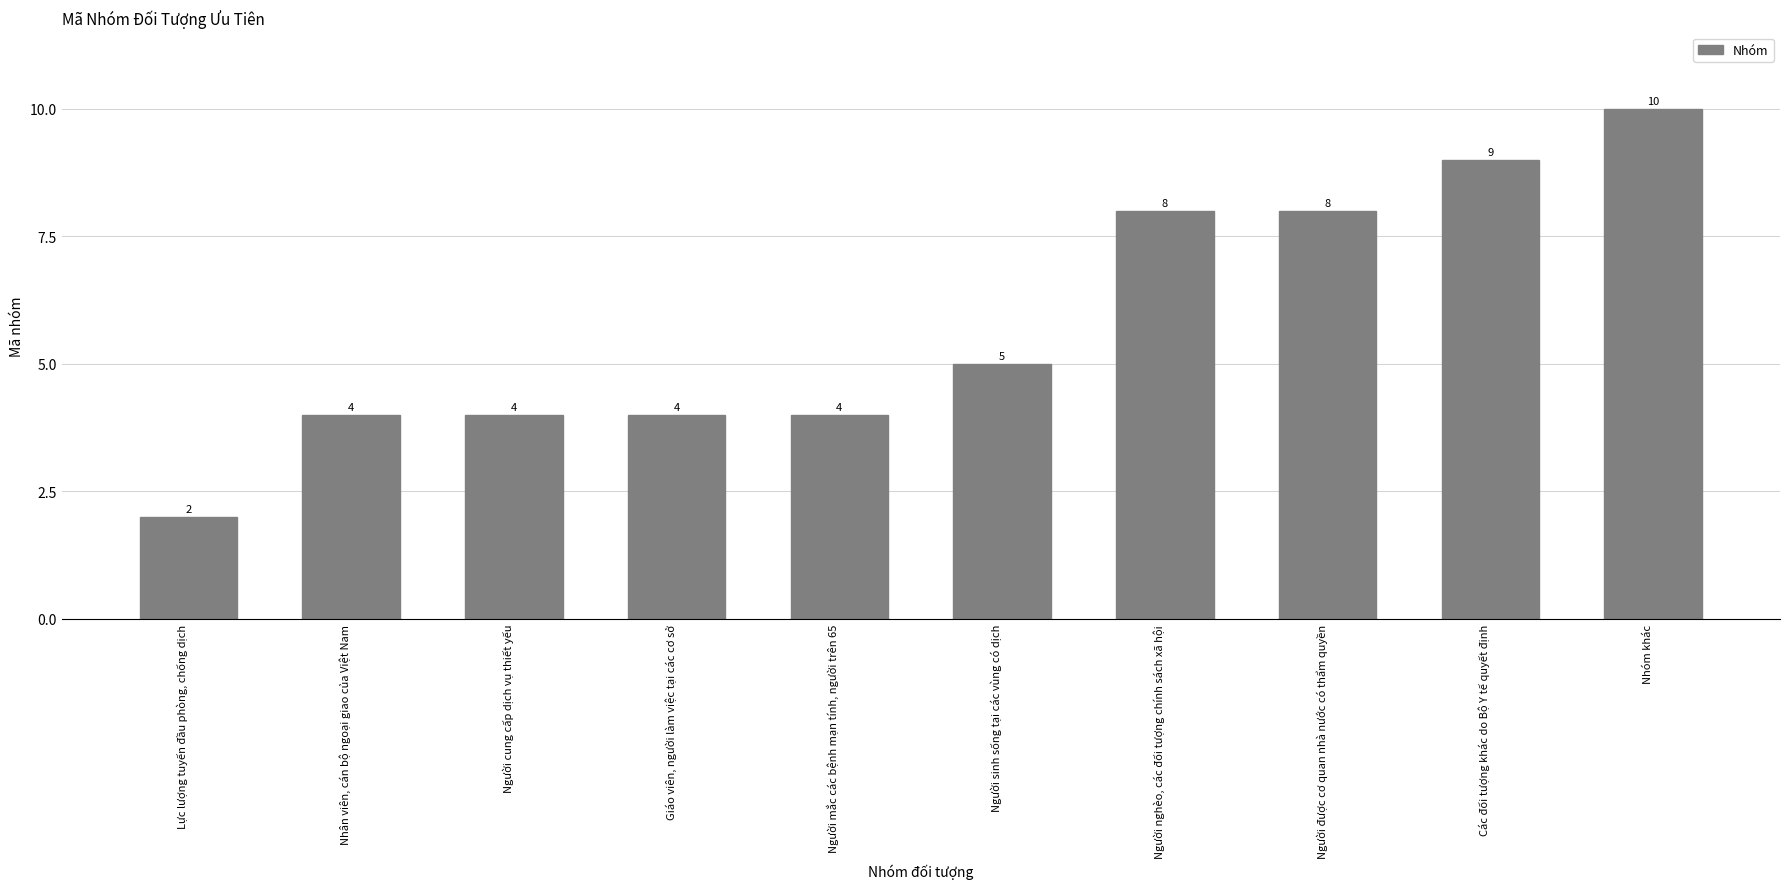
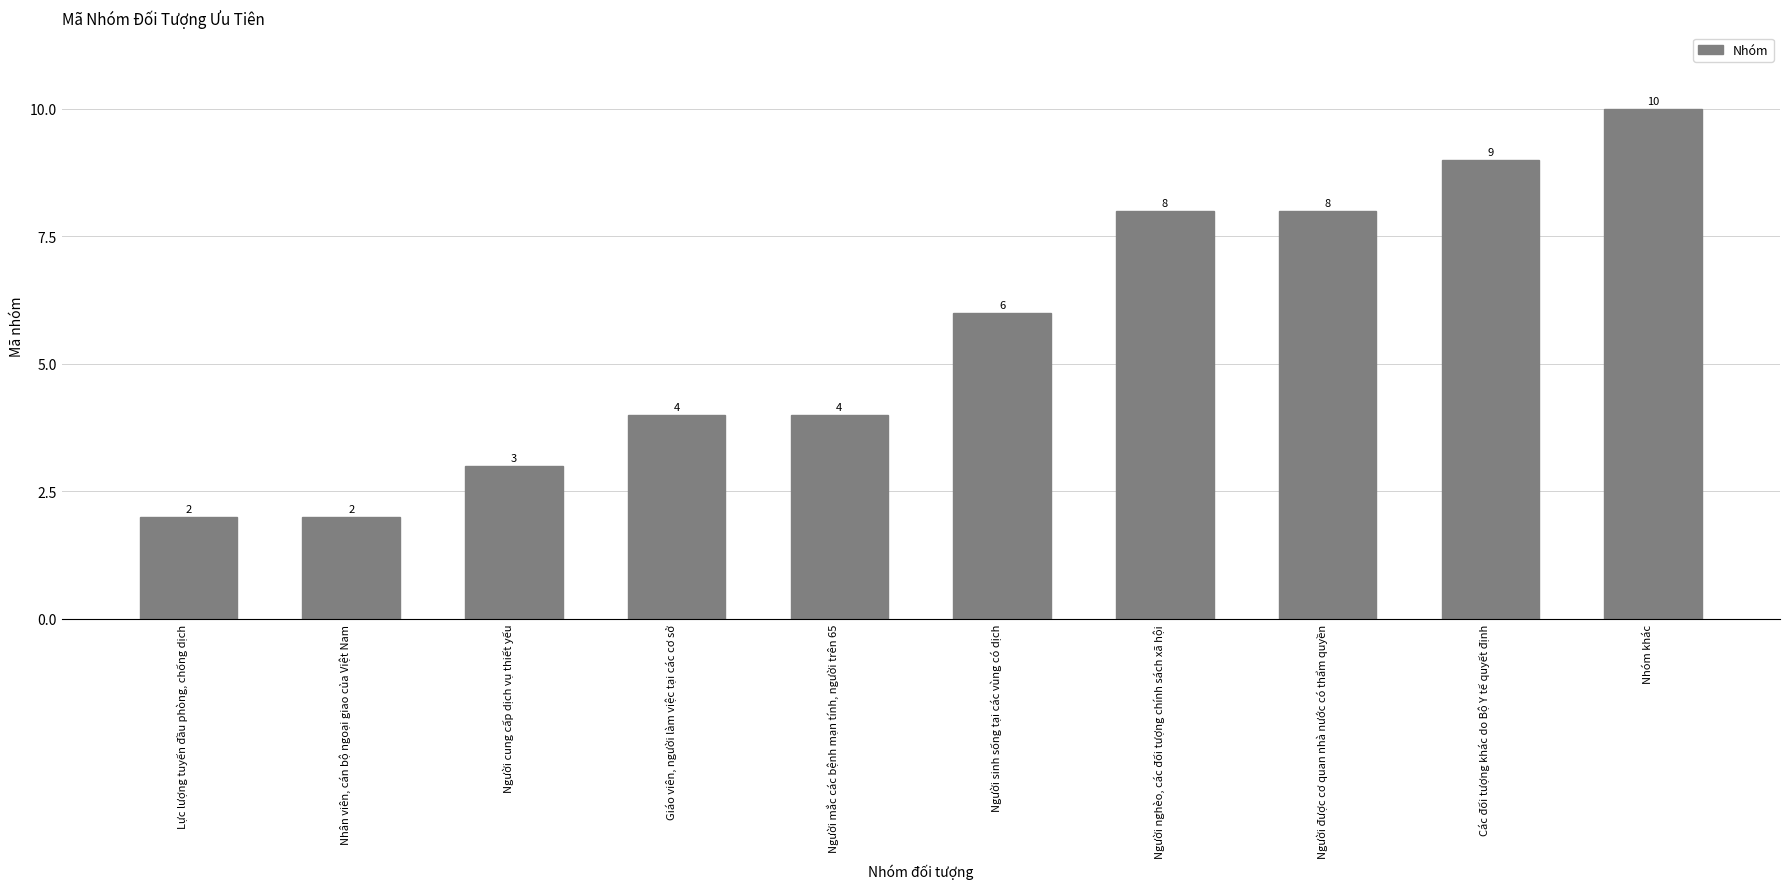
Nhân viên, cán bộ ngoại giao của Việt Nam: 4 -> 2
Người cung cấp dịch vụ thiết yếu: 4 -> 3
Người sinh sống tại các vùng có dịch: 5 -> 6
